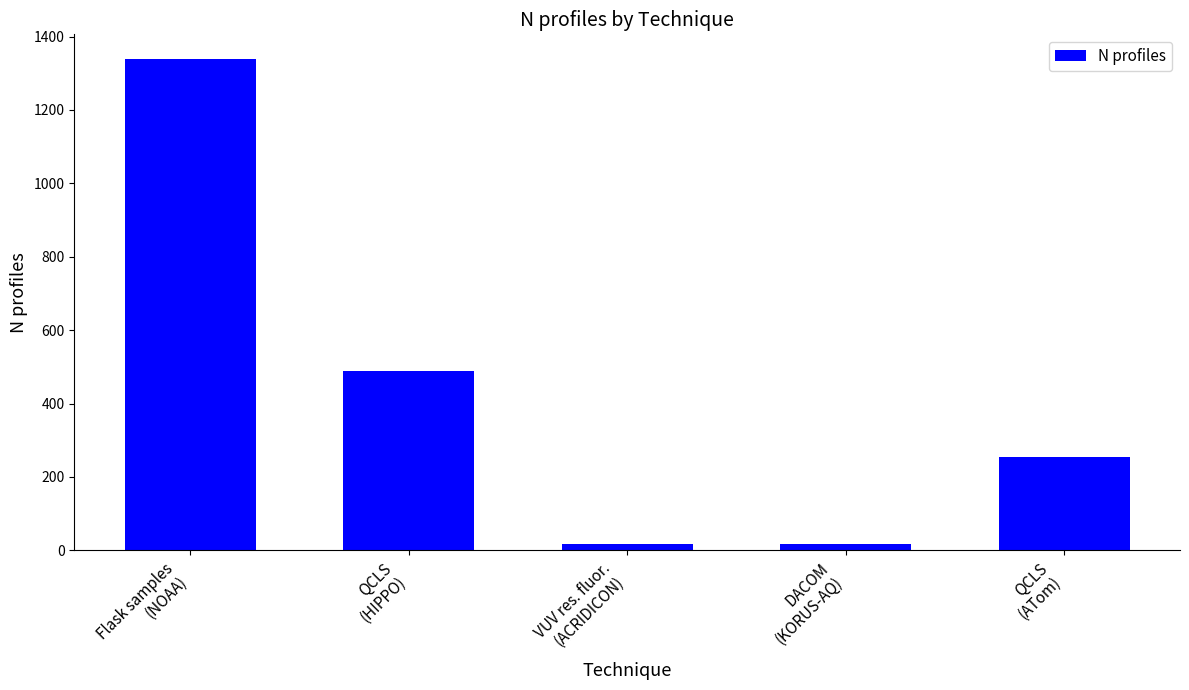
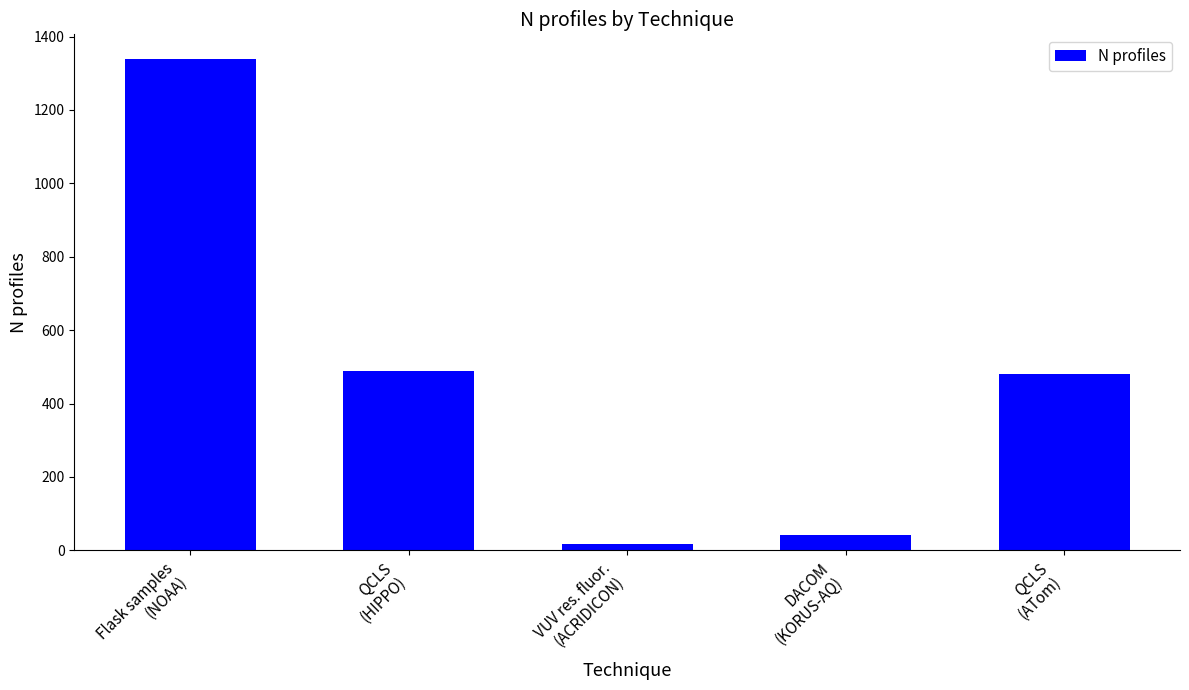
DACOM (KORUS-AQ): 20 -> 40
QCLS (ATom): 250 -> 480
